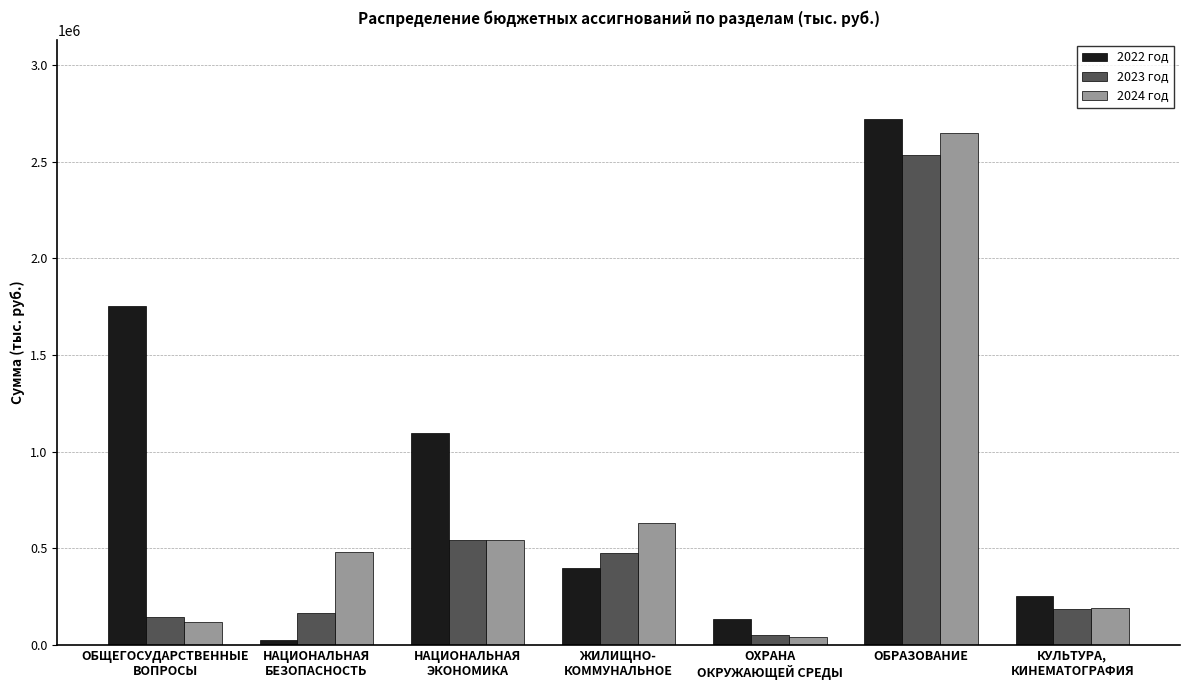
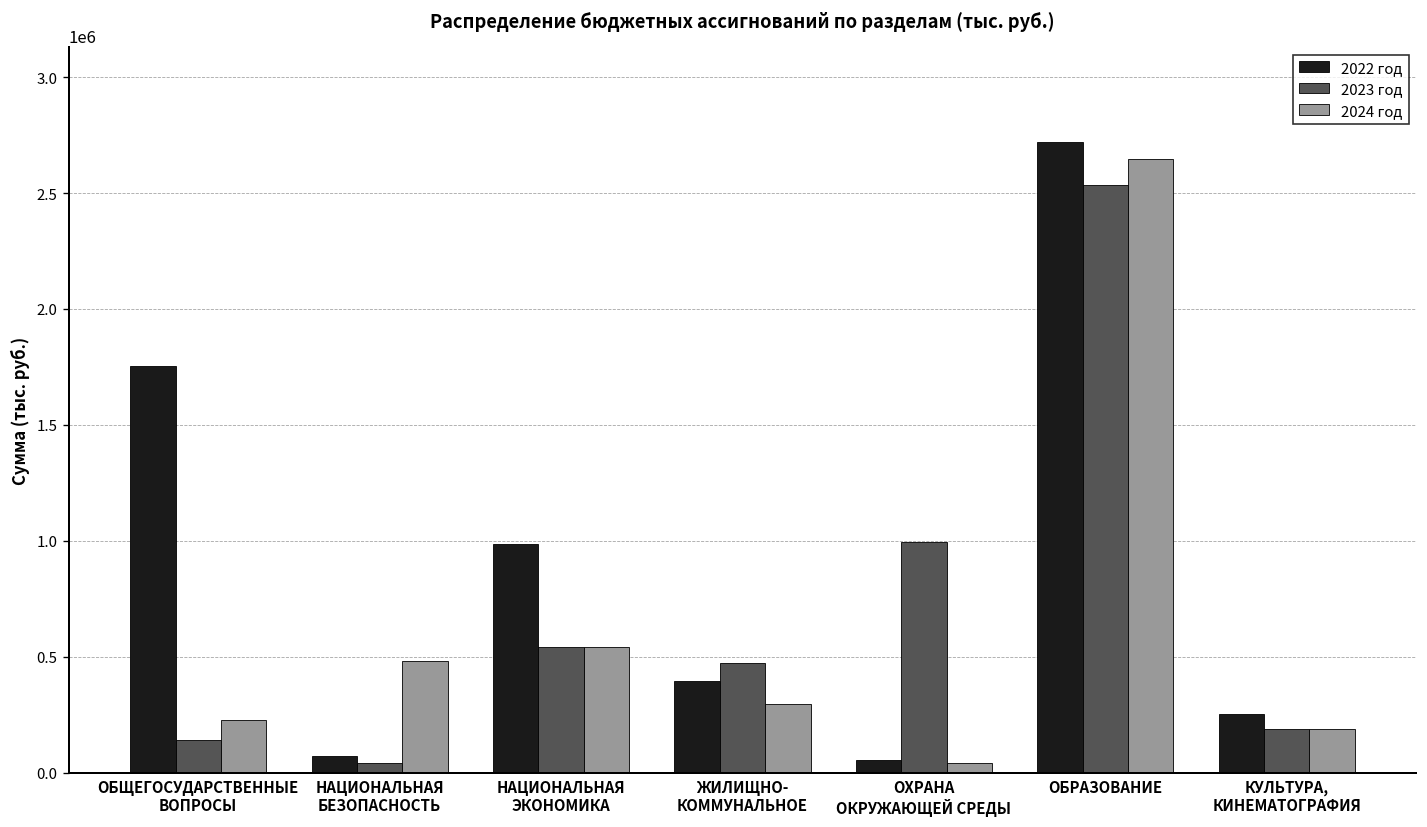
2024 год, ОБЩЕГОСУДАРСТВЕННЫЕ ВОПРОСЫ: 120000 -> 230000
2022 год, НАЦИОНАЛЬНАЯ БЕЗОПАСНОСТЬ: 30000 -> 70000
2023 год, НАЦИОНАЛЬНАЯ БЕЗОПАСНОСТЬ: 160000 -> 40000
2022 год, НАЦИОНАЛЬНАЯ ЭКОНОМИКА: 1100000 -> 990000
2024 год, ЖИЛИЩНО- КОММУНАЛЬНОЕ: 630000 -> 300000
2022 год, ОХРАНА ОКРУЖАЮЩЕЙ СРЕДЫ: 130000 -> 60000
2023 год, ОХРАНА ОКРУЖАЮЩЕЙ СРЕДЫ: 50000 -> 1000000
